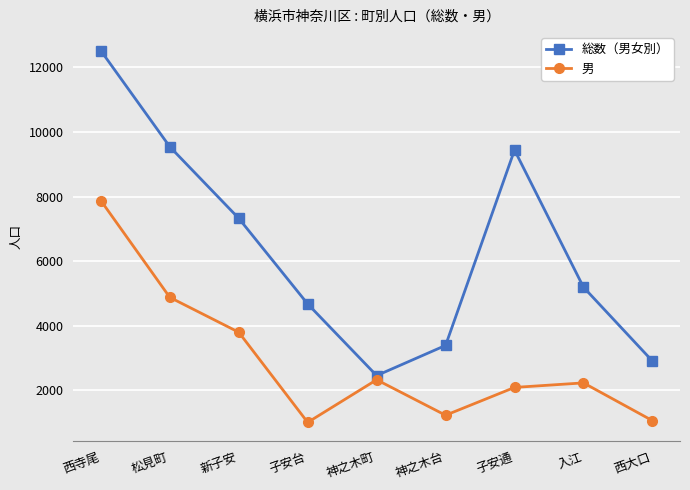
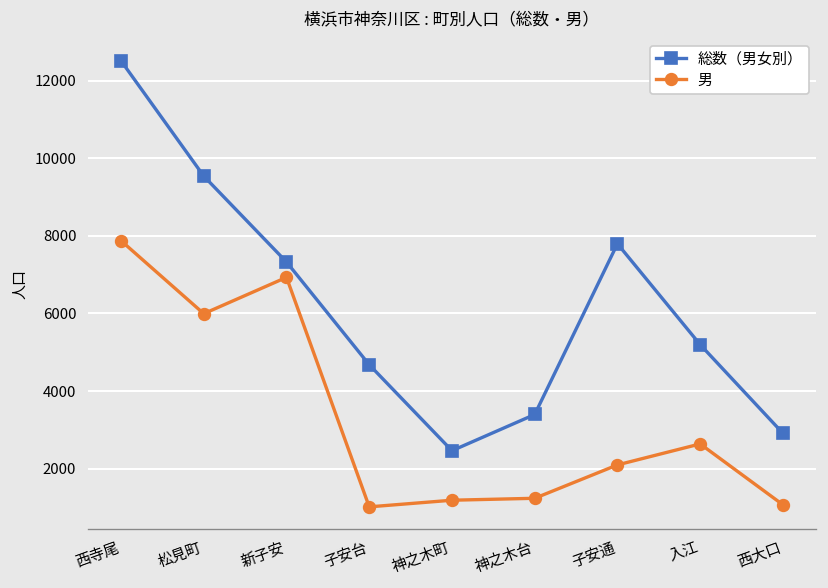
男, 松見町: 4900 -> 6000
男, 新子安: 3800 -> 6900
男, 神之木町: 2300 -> 1200
総数（男女別）, 子安通: 9400 -> 7800
男, 入江: 2200 -> 2600
